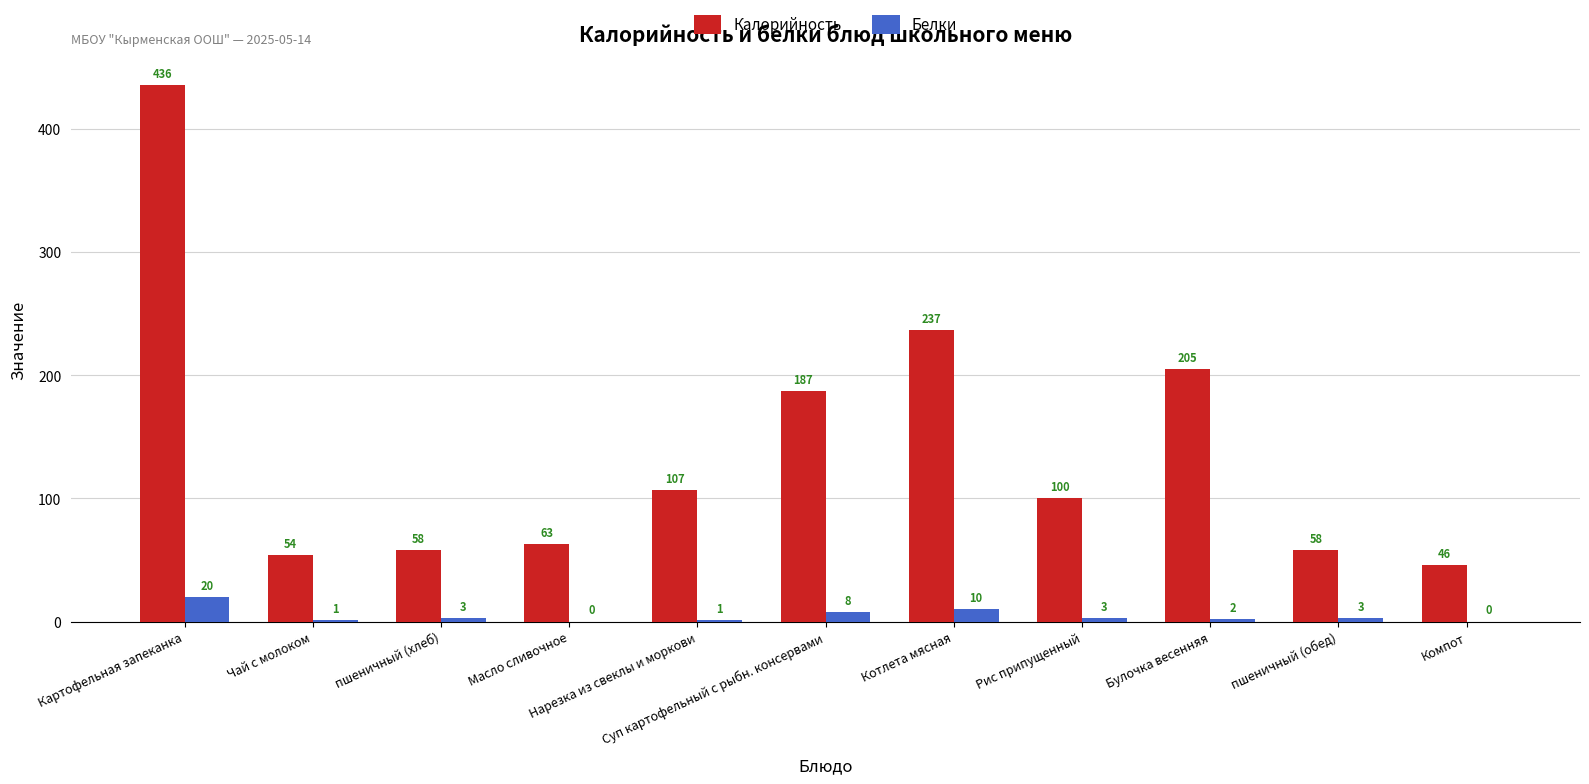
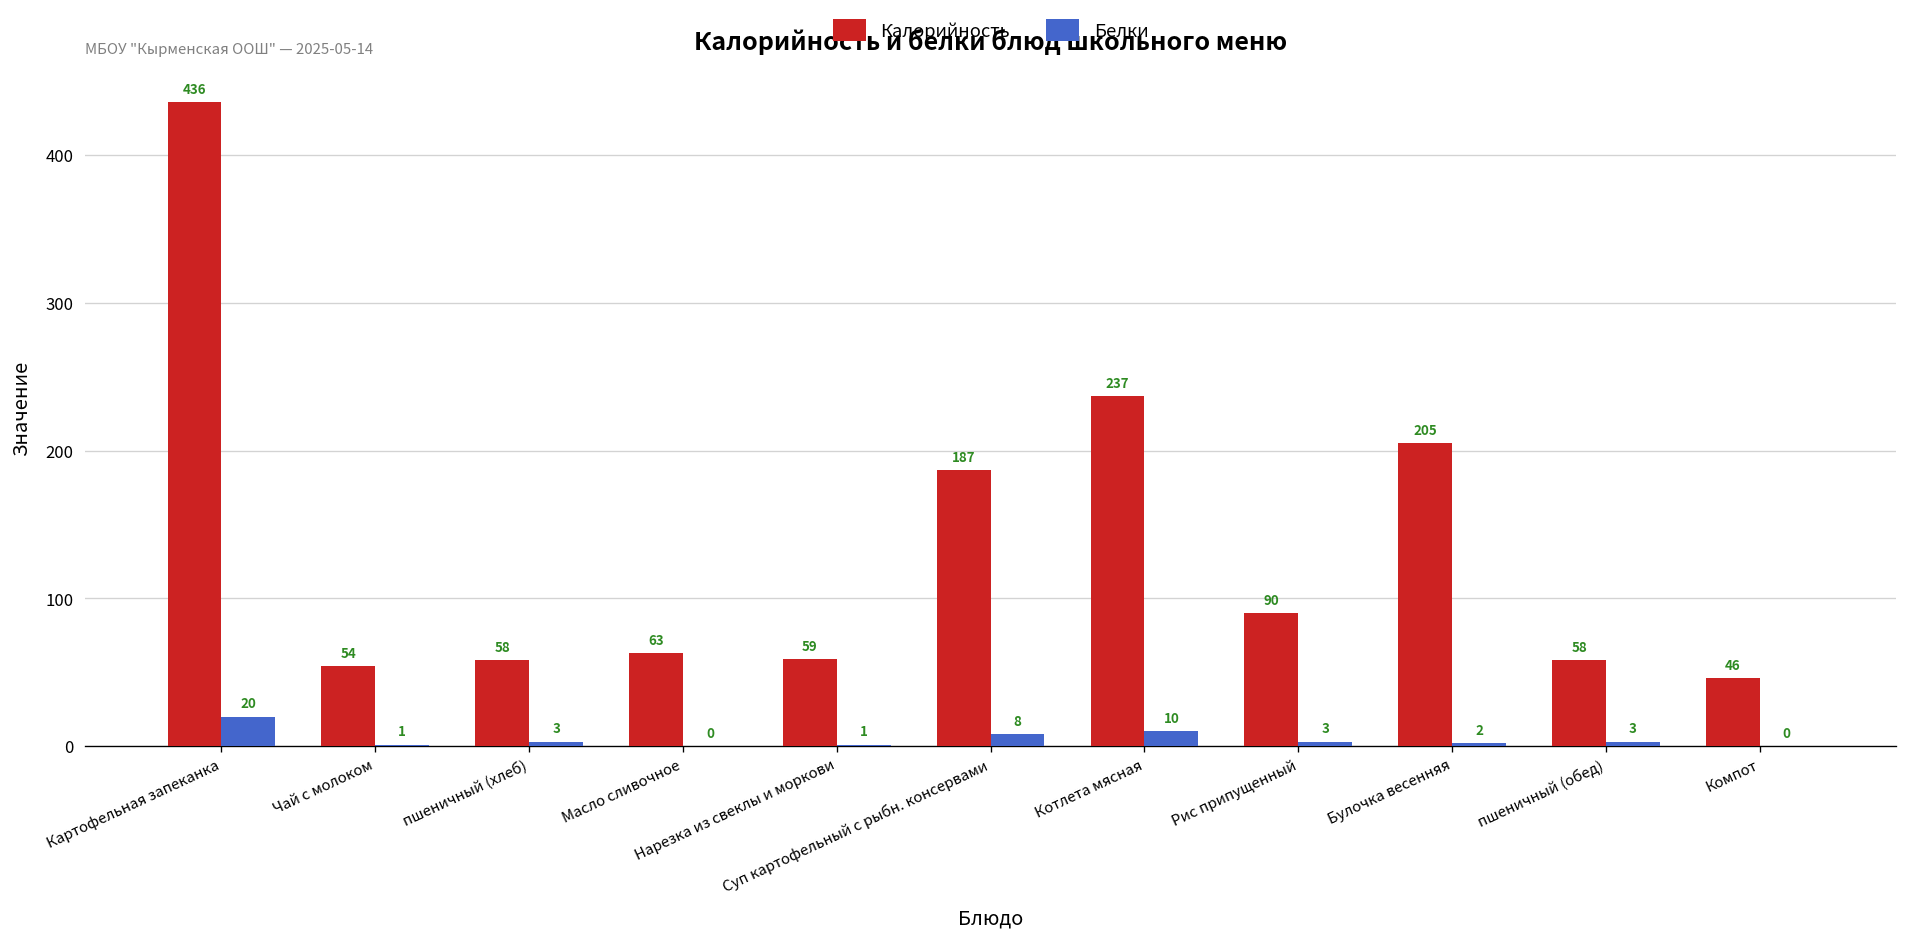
Калорийность, Нарезка из свеклы и моркови: 107 -> 59
Калорийность, Рис припущенный: 100 -> 90
